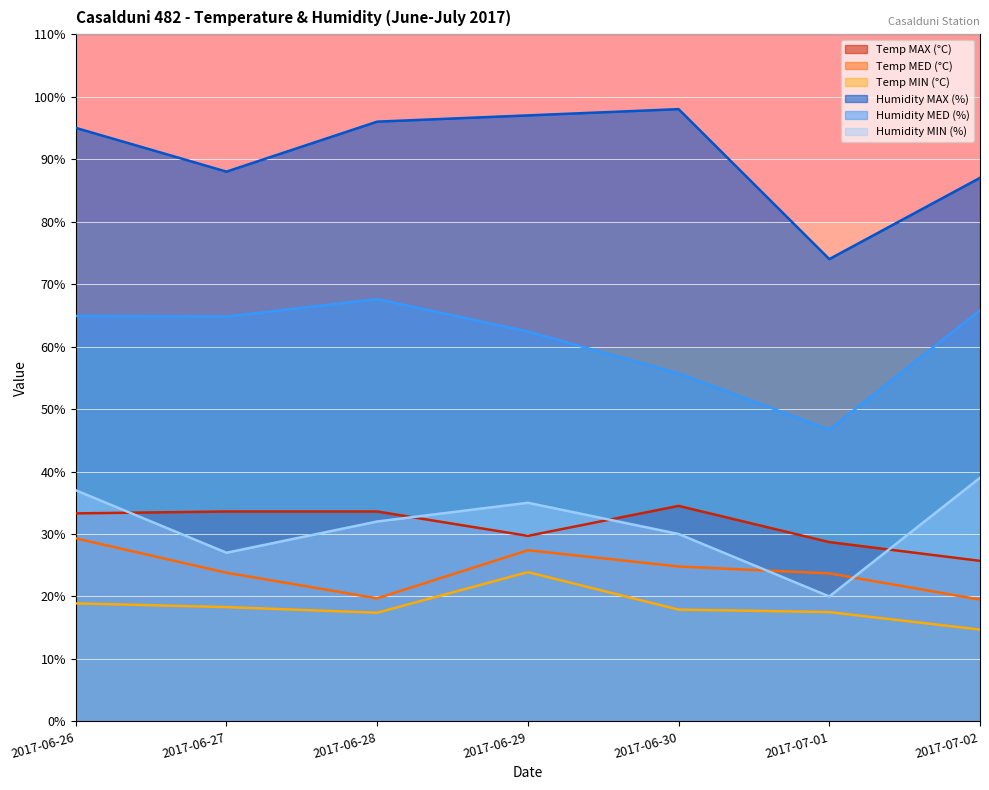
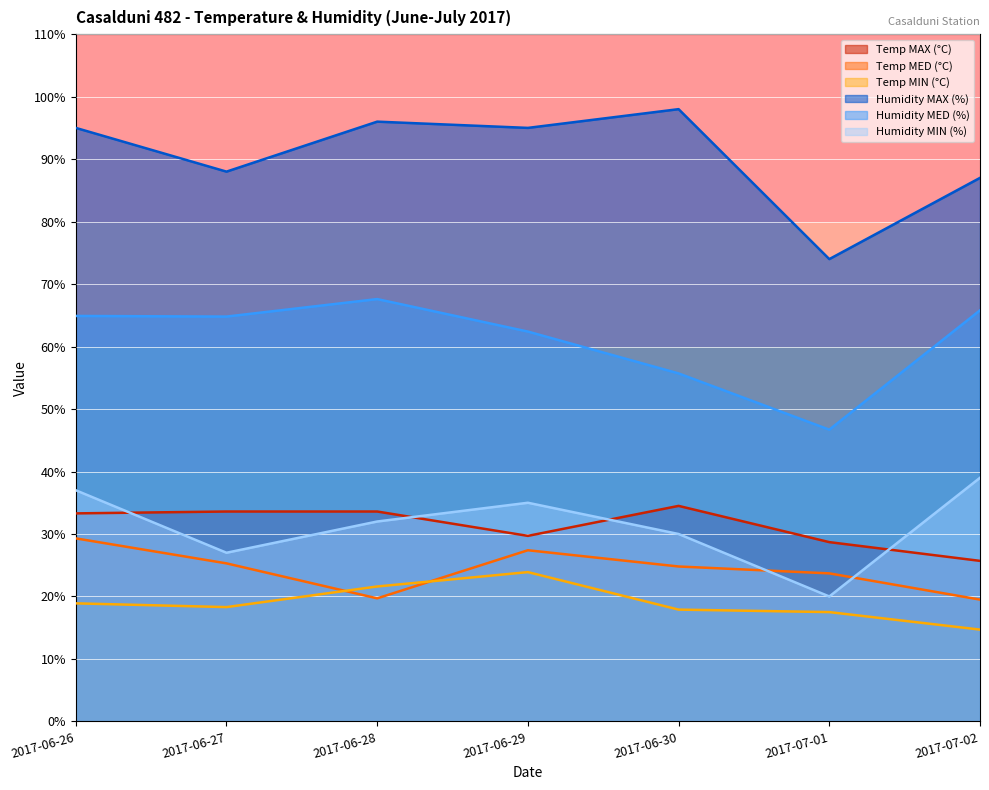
Temp MED (°C), 2017-06-27: 24% -> 25%
Temp MIN (°C), 2017-06-28: 17% -> 22%
Humidity MAX (%), 2017-06-29: 97% -> 95%
